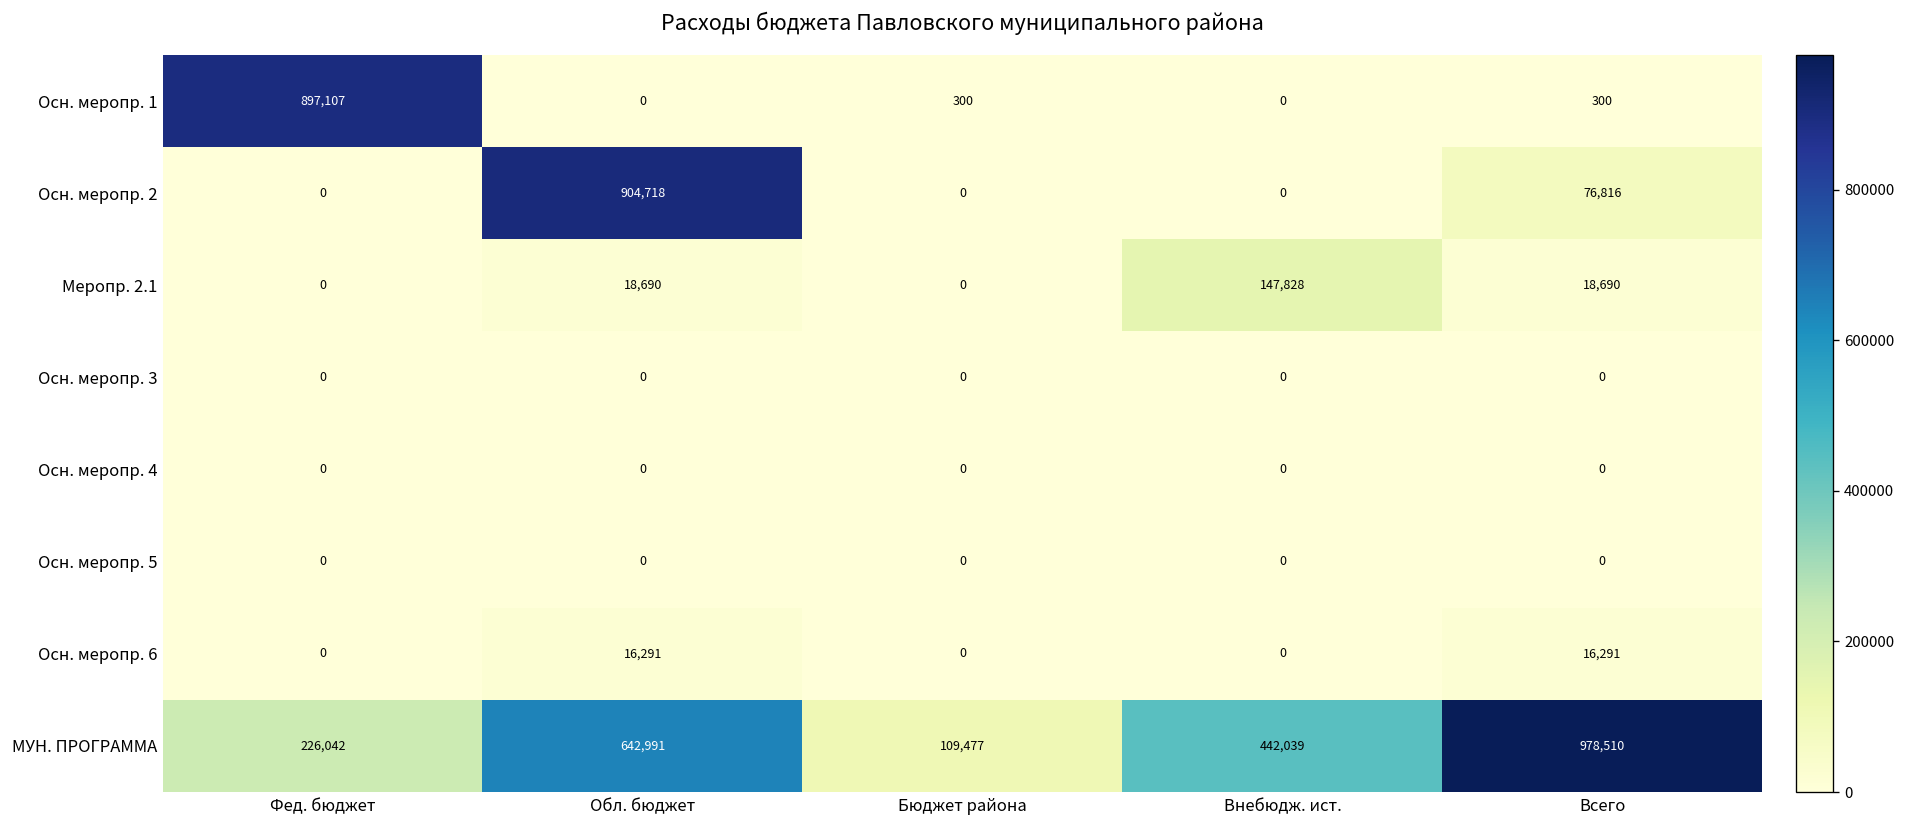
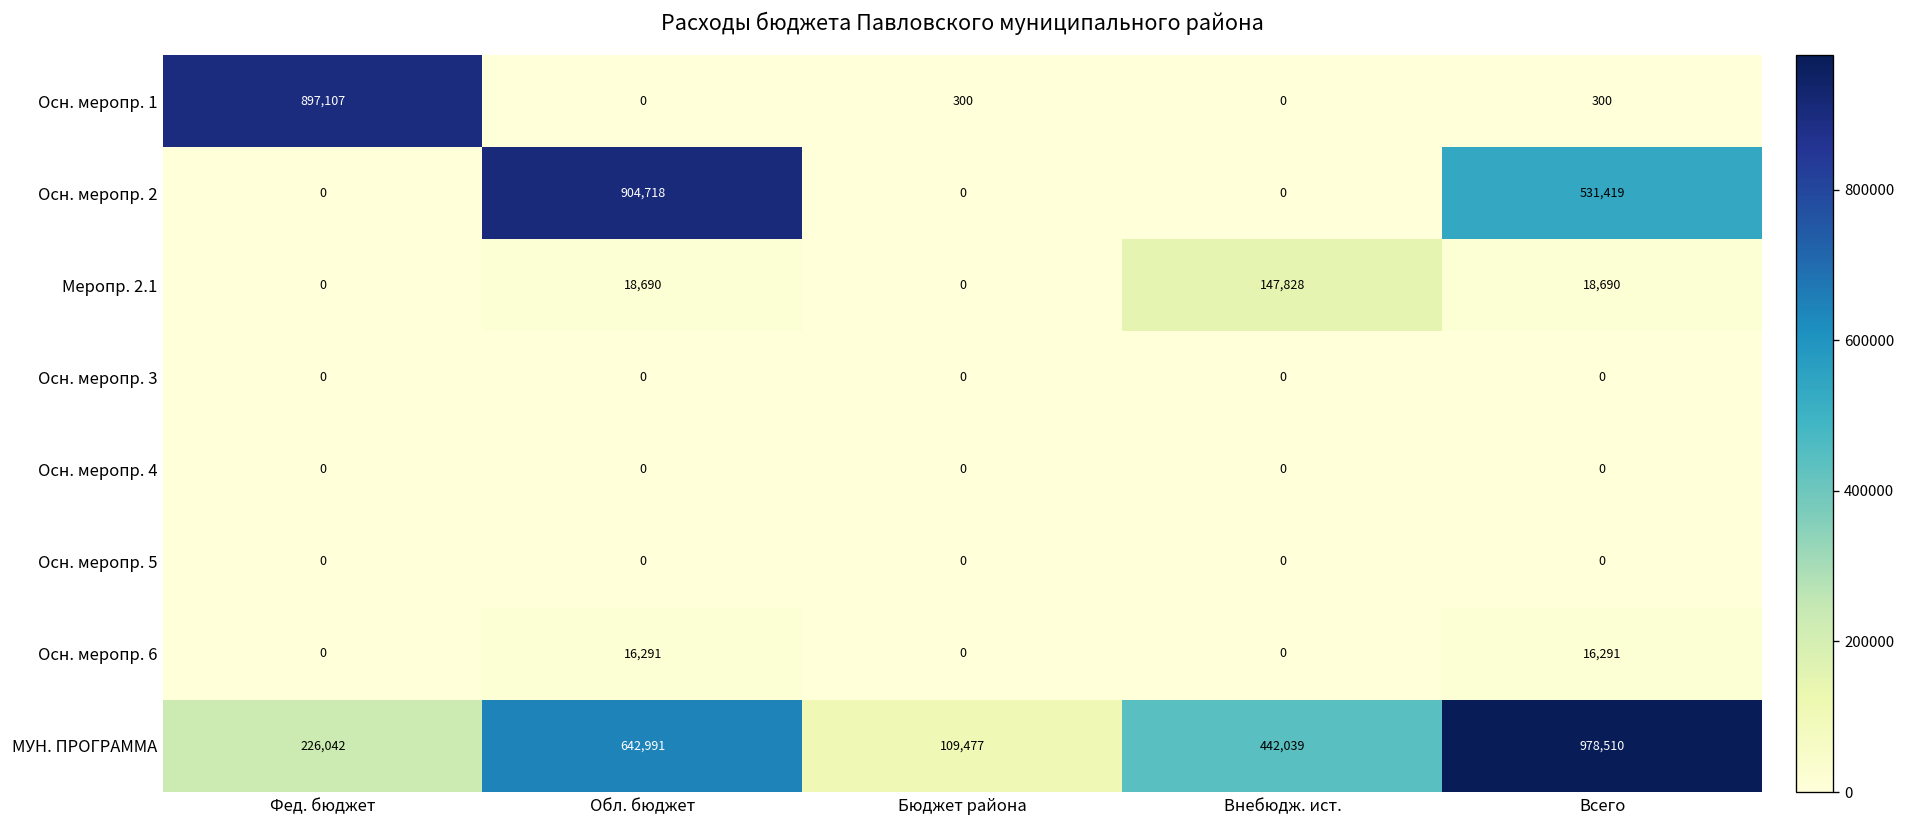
Осн. меропр. 2, Всего: 76,816 -> 531,419
